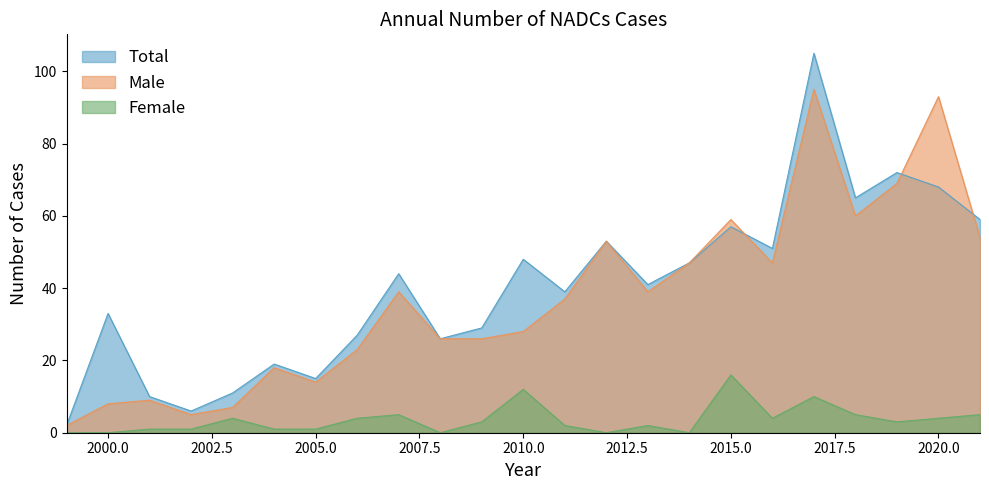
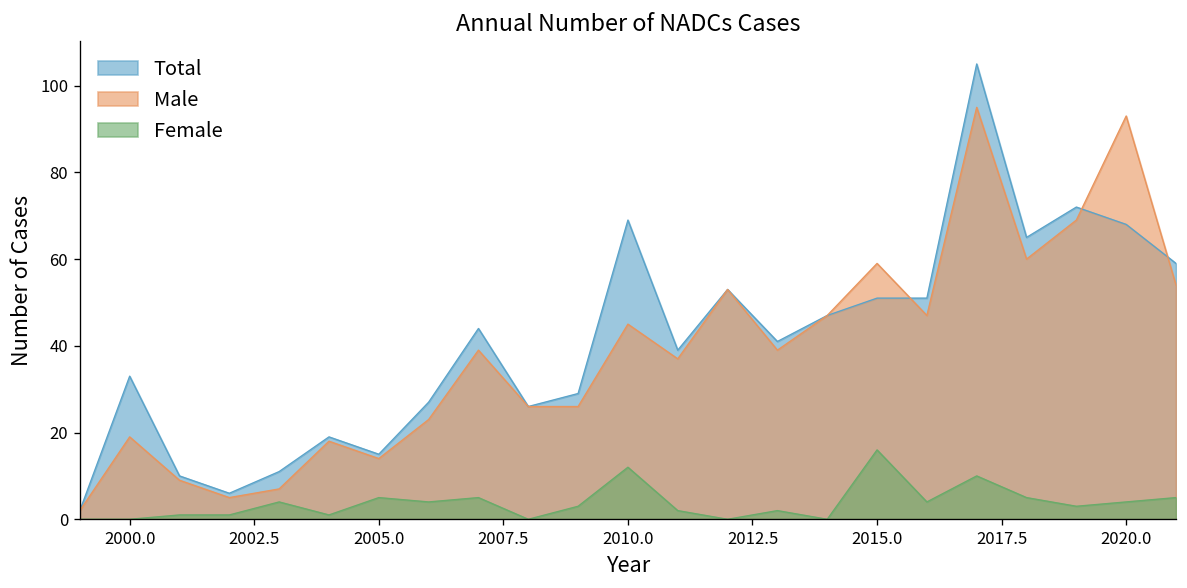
Male, 2000.0: 8 -> 19
Female, 2005.0: 1 -> 5
Total, 2010.0: 48 -> 69
Male, 2010.0: 28 -> 45
Total, 2015.0: 57 -> 51
